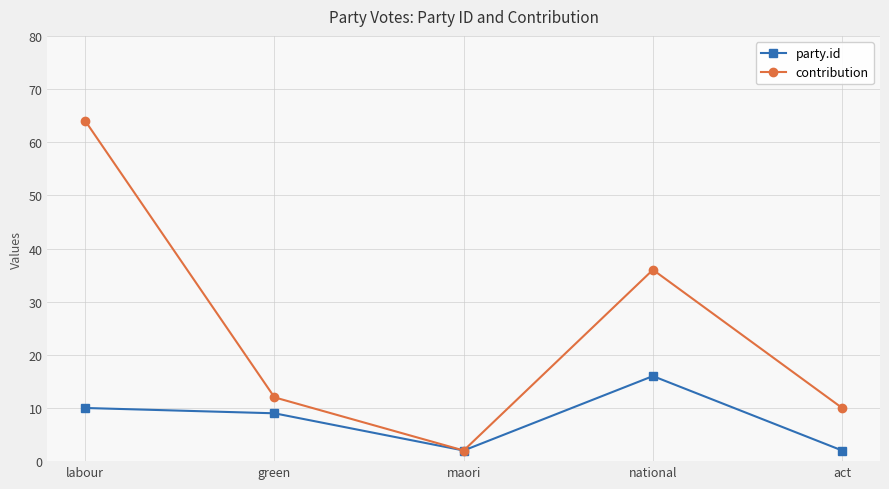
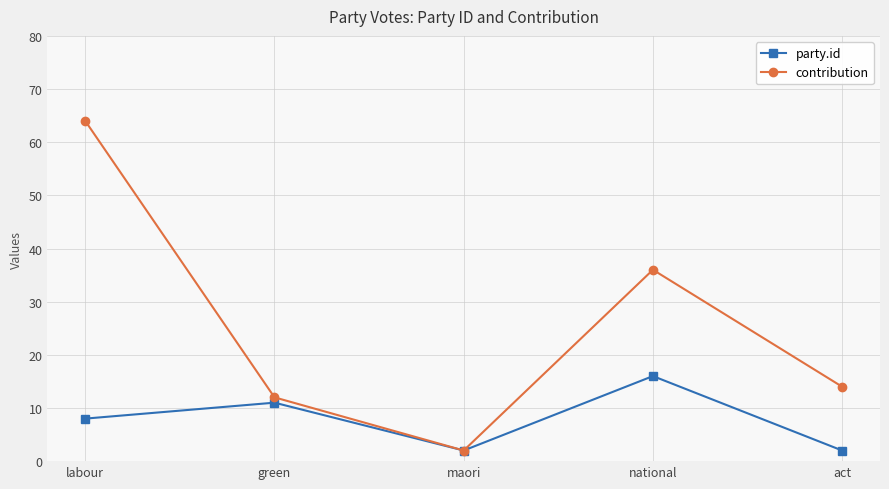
party.id, labour: 10 -> 8
party.id, green: 9 -> 11
contribution, act: 10 -> 14
